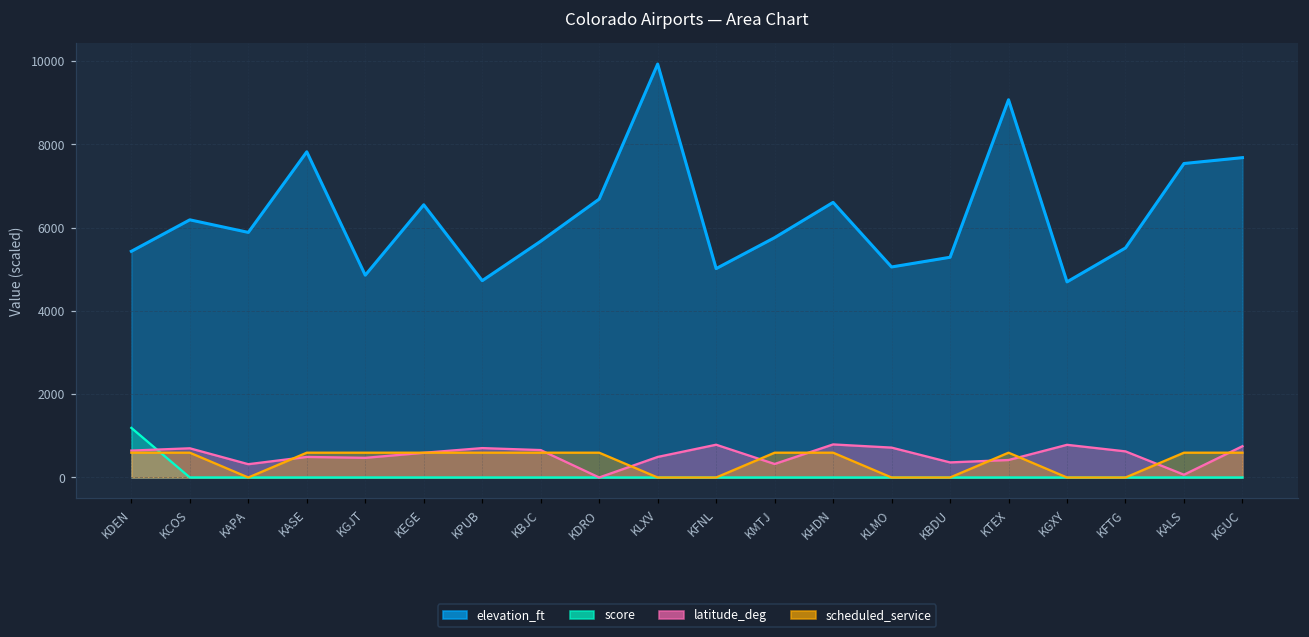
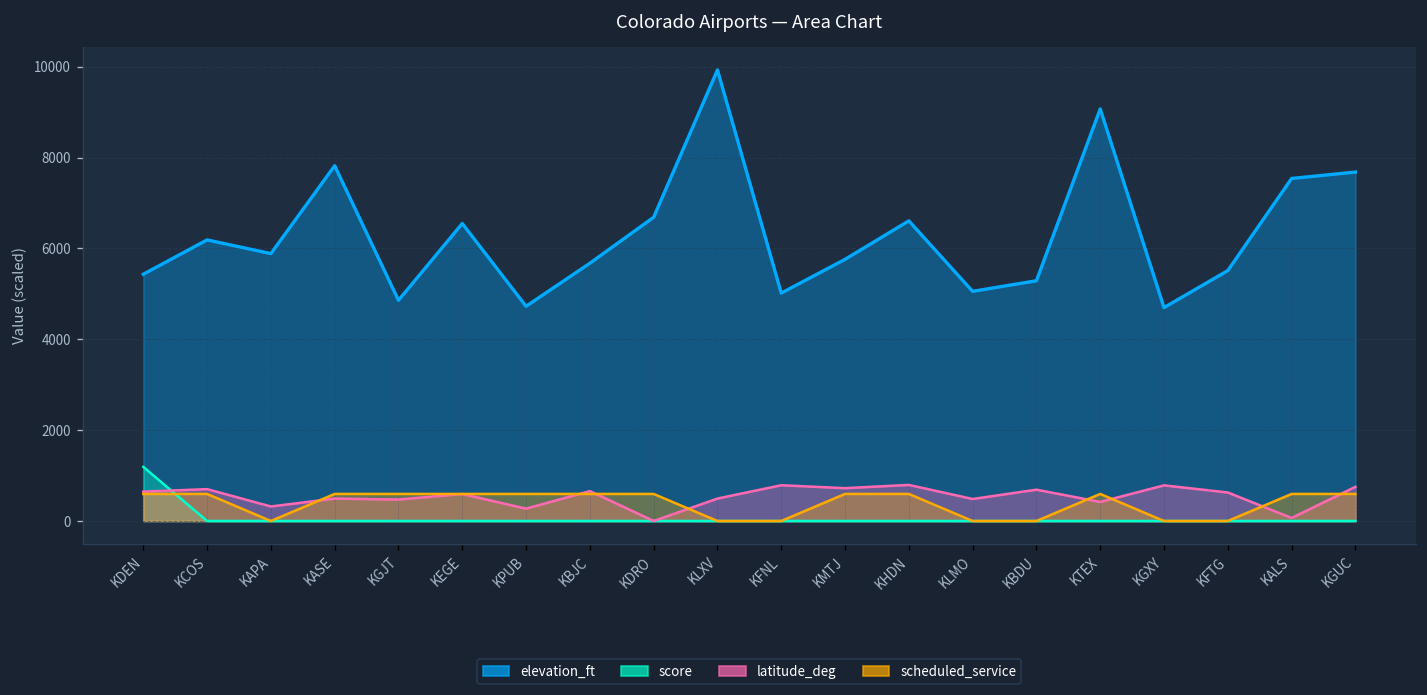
latitude_deg, KPUB: 700 -> 300
latitude_deg, KMTJ: 300 -> 700
latitude_deg, KLMO: 700 -> 500
latitude_deg, KBDU: 400 -> 700
